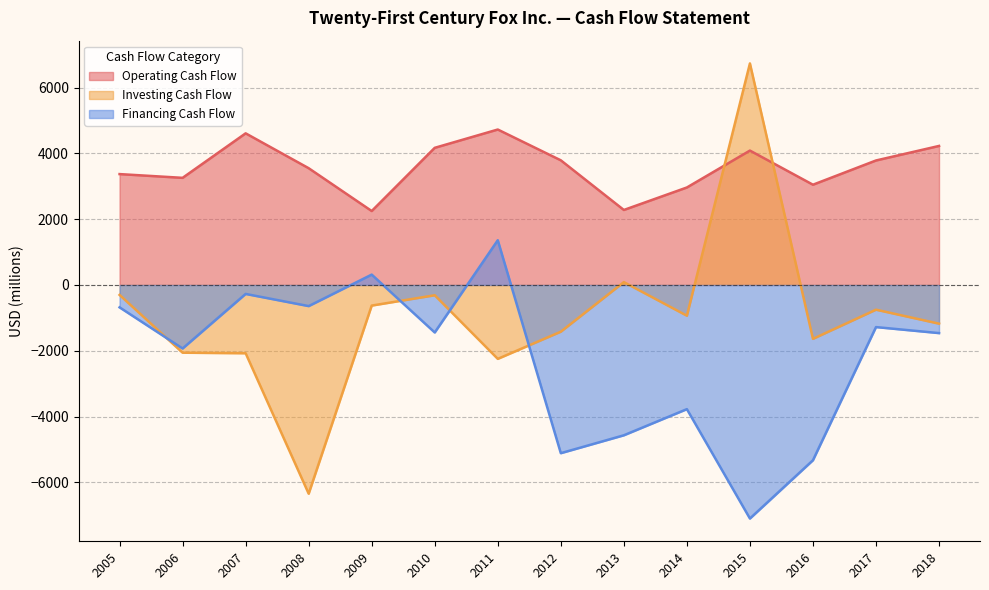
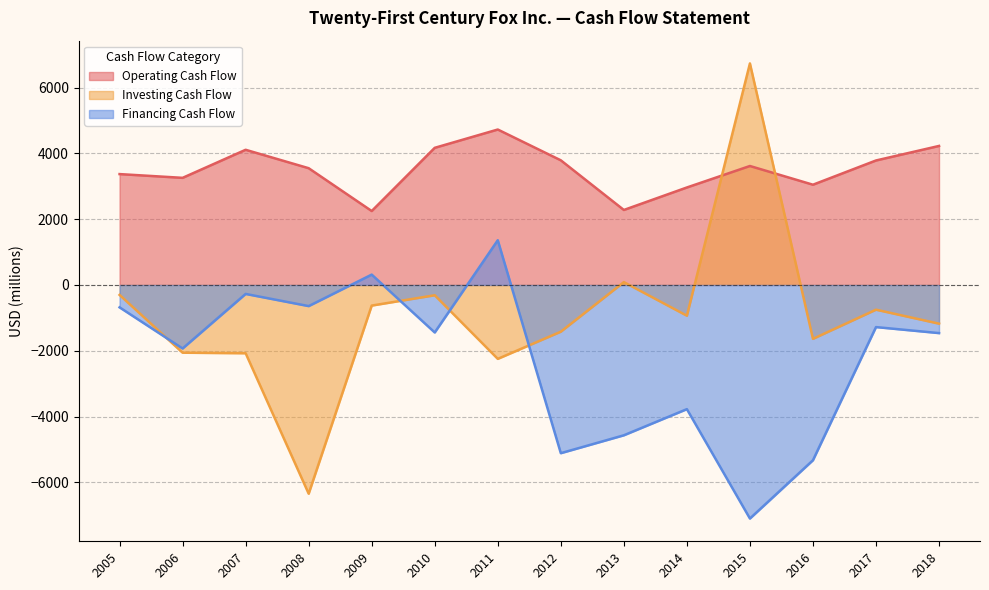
Operating Cash Flow, 2007: 4600 -> 4100
Operating Cash Flow, 2015: 4100 -> 3600
